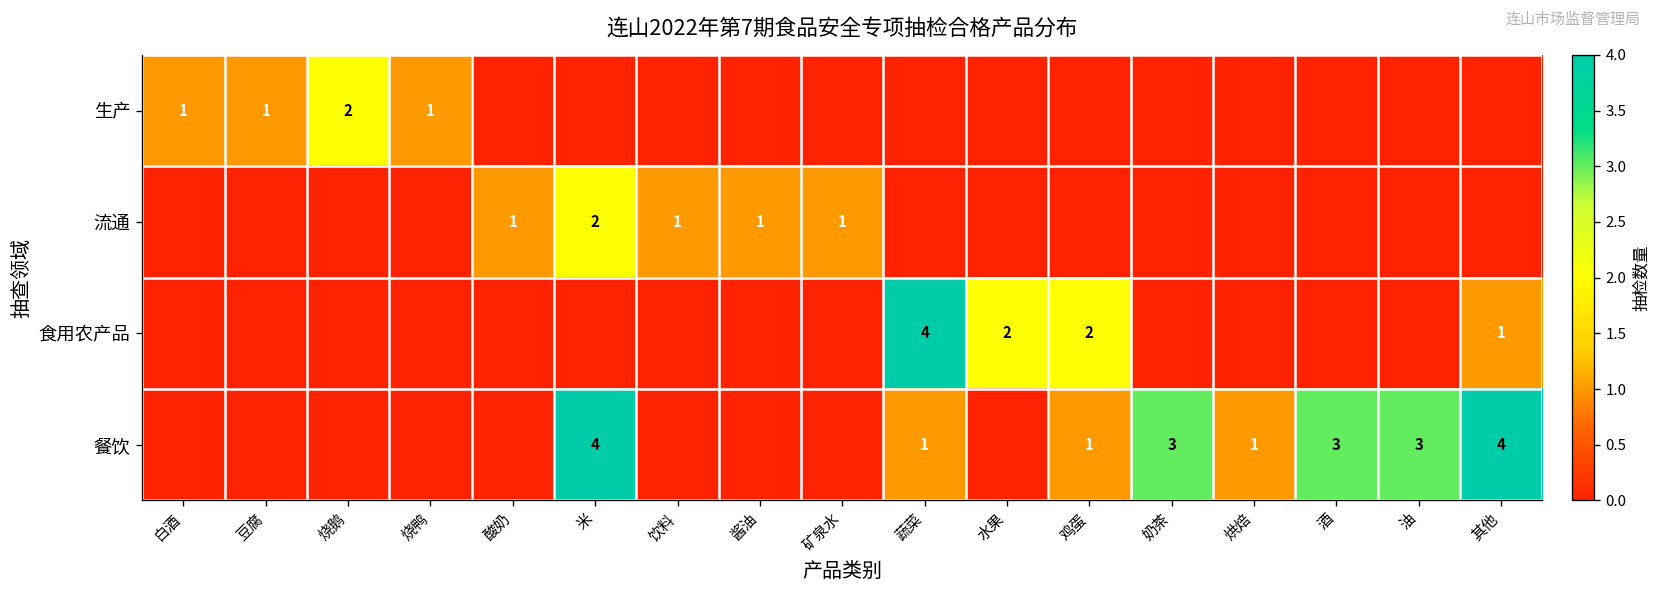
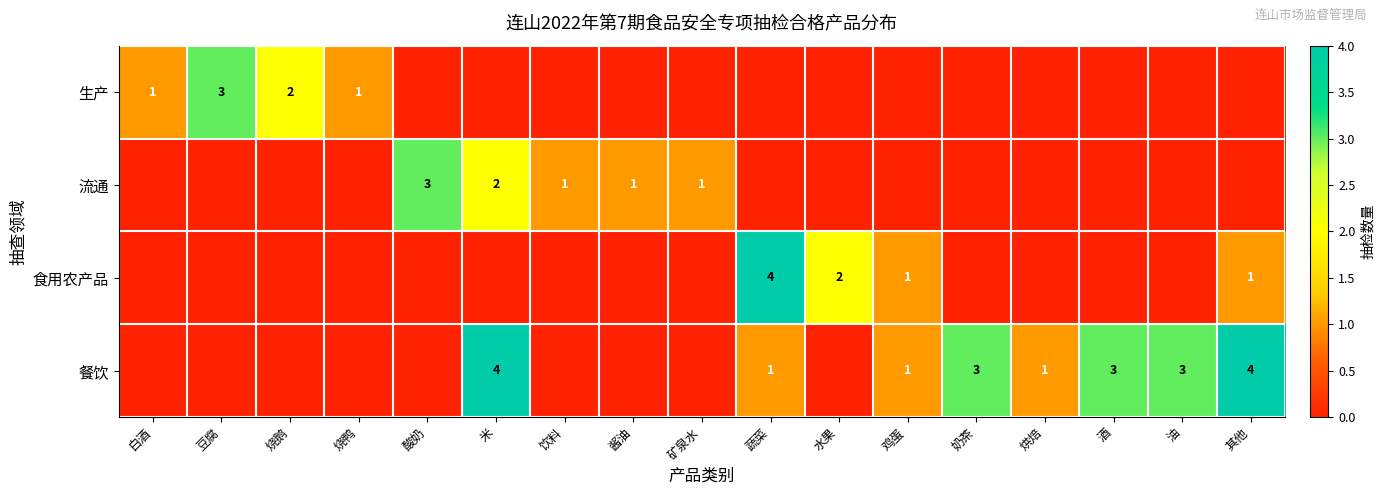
生产, 豆腐: 1 -> 3
流通, 酸奶: 1 -> 3
食用农产品, 鸡蛋: 2 -> 1
